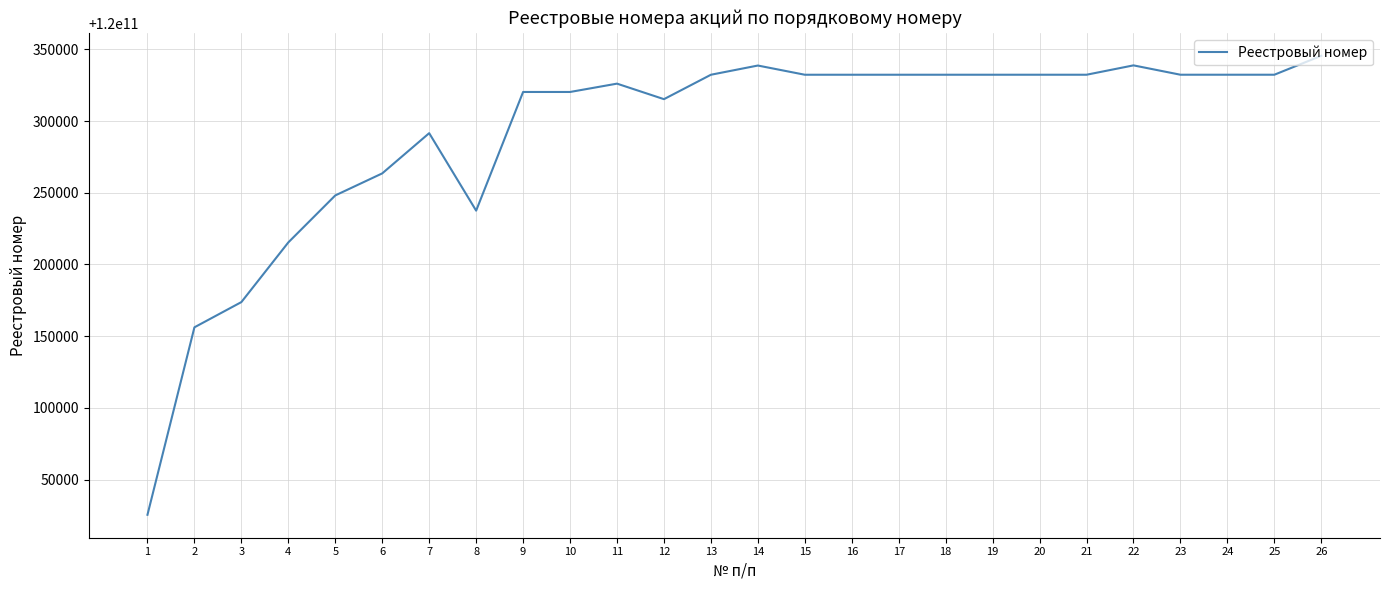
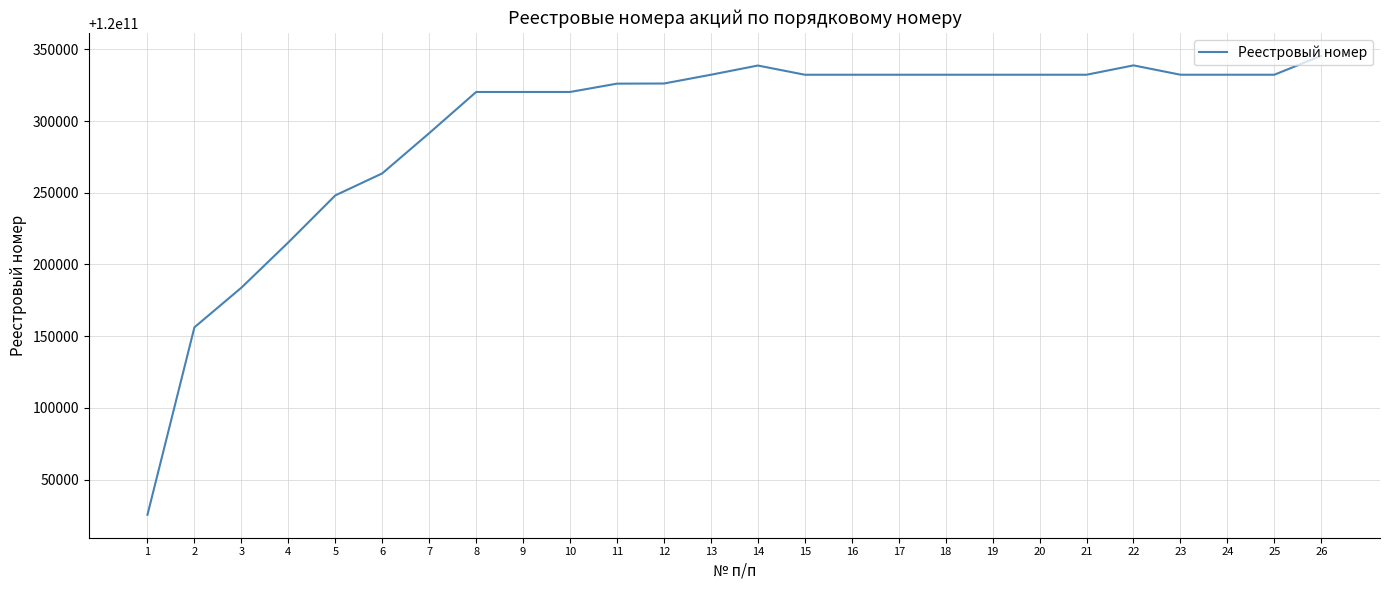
3: 120000174000 -> 120000184000
8: 120000238000 -> 120000320000
12: 120000315000 -> 120000326000
